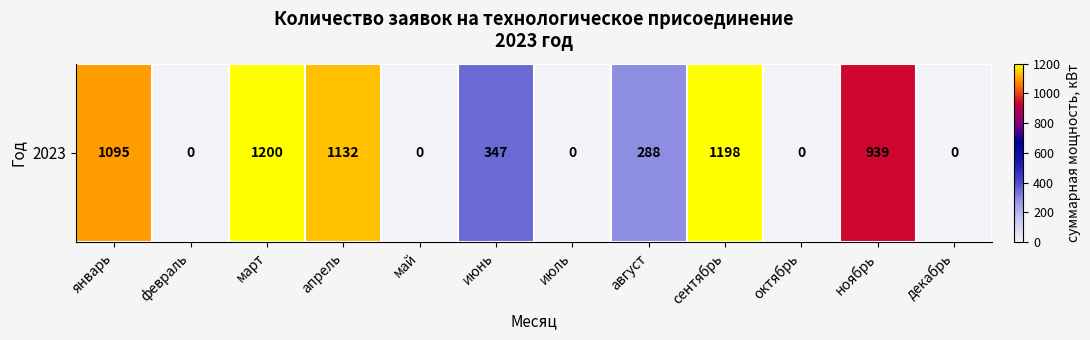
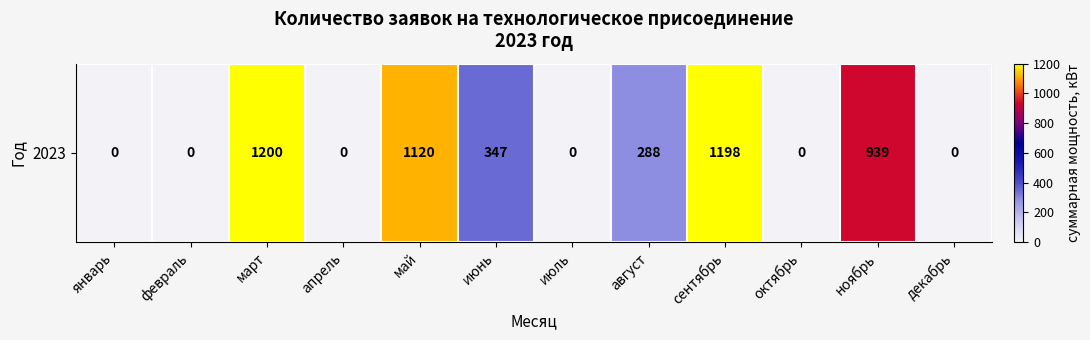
2023, январь: 1095 -> 0
2023, апрель: 1132 -> 0
2023, май: 0 -> 1120
